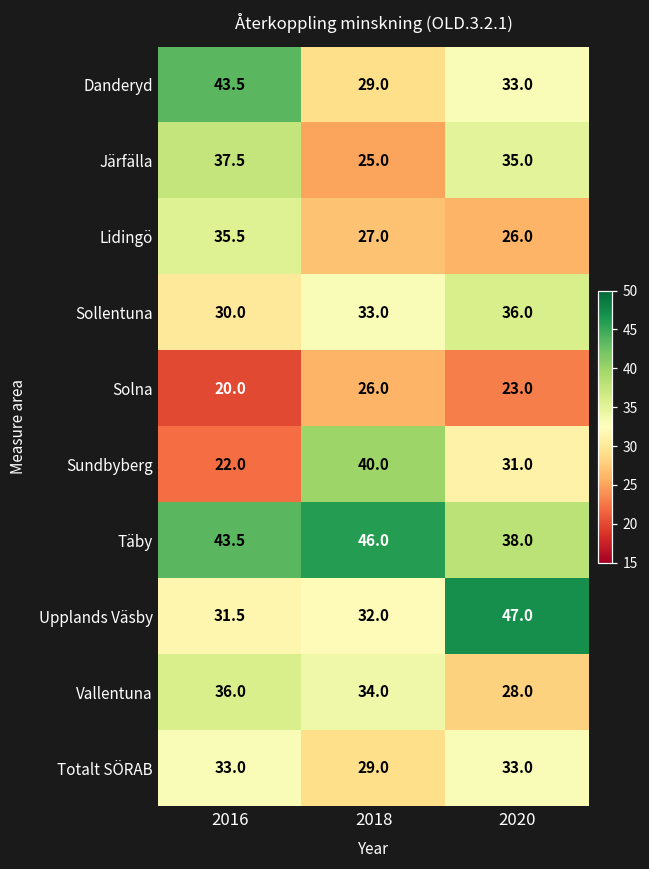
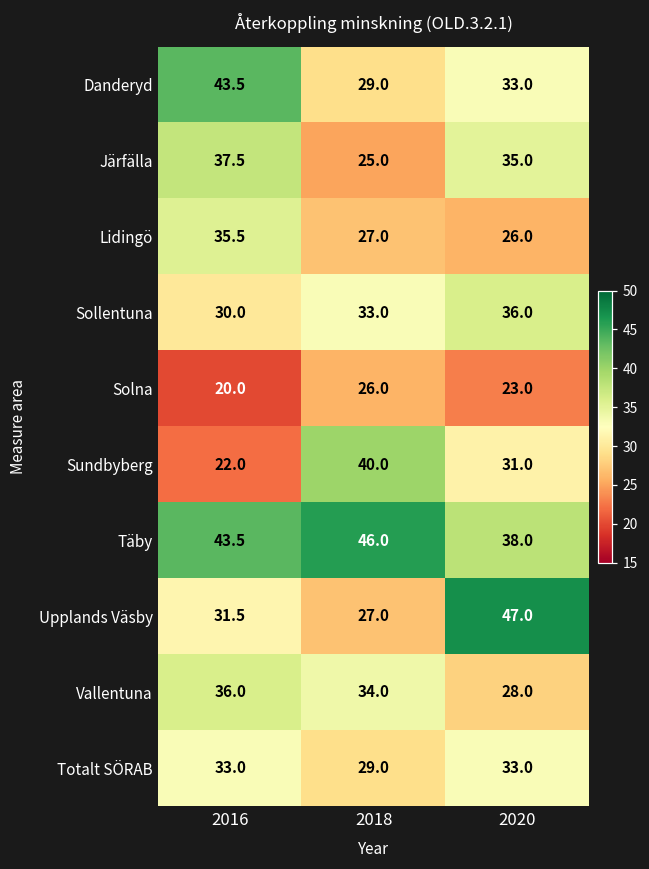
Upplands Väsby, 2018: 32.0 -> 27.0
